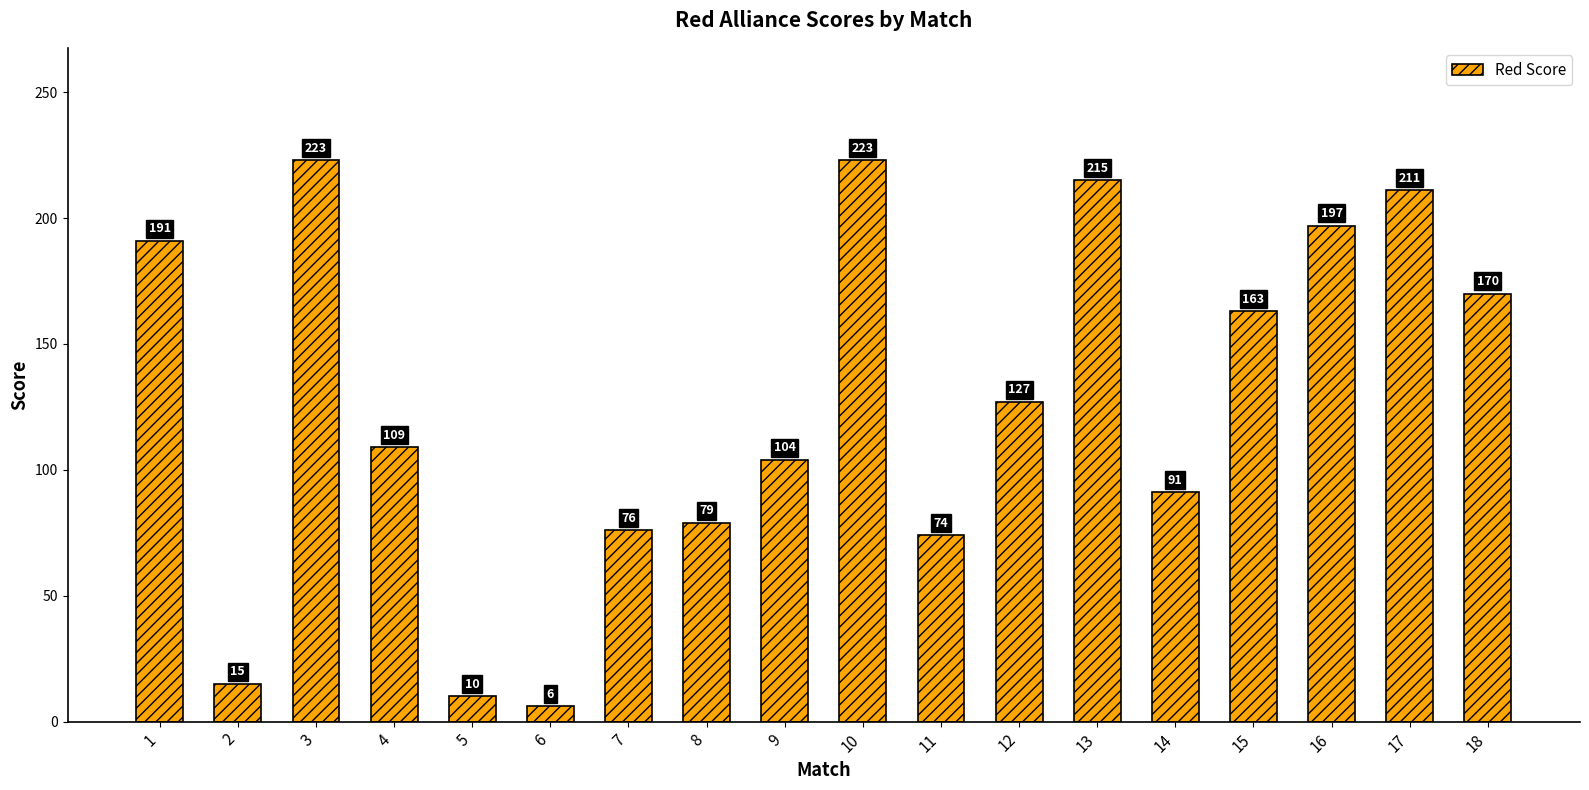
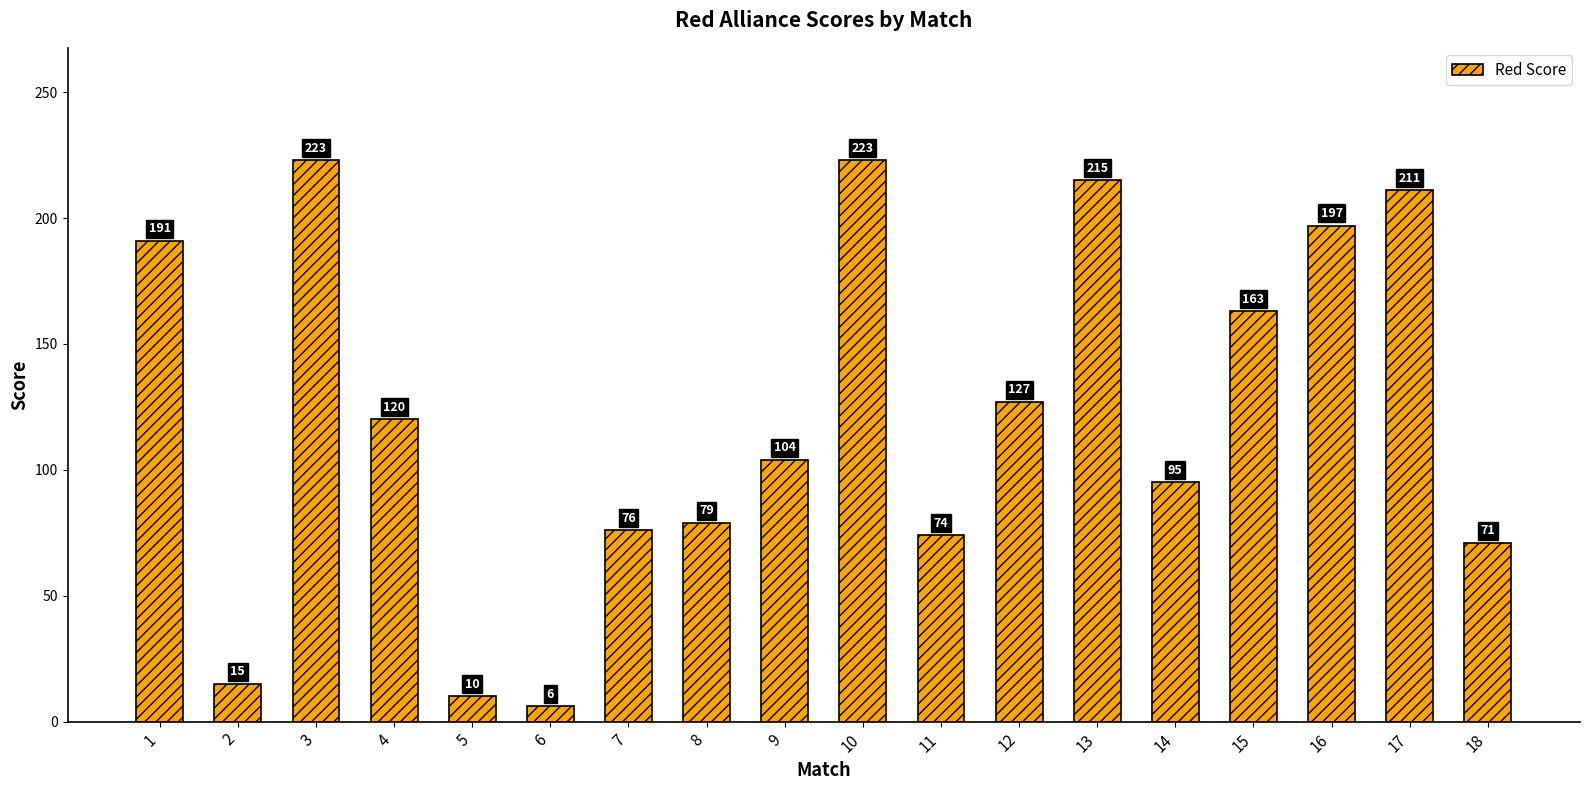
4: 109 -> 120
14: 91 -> 95
18: 170 -> 71
